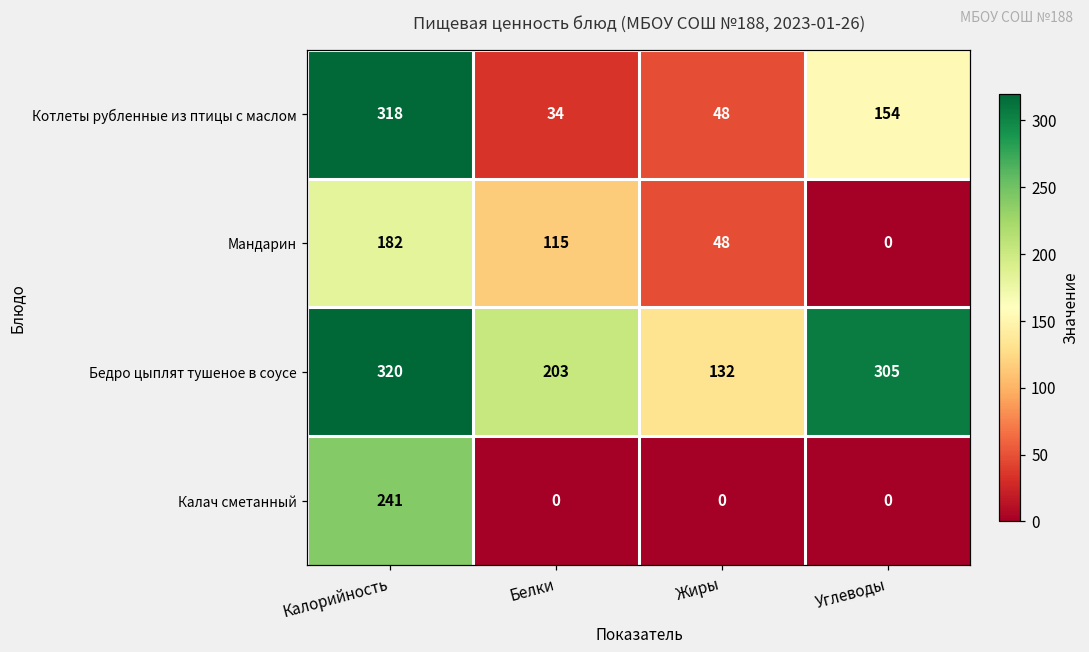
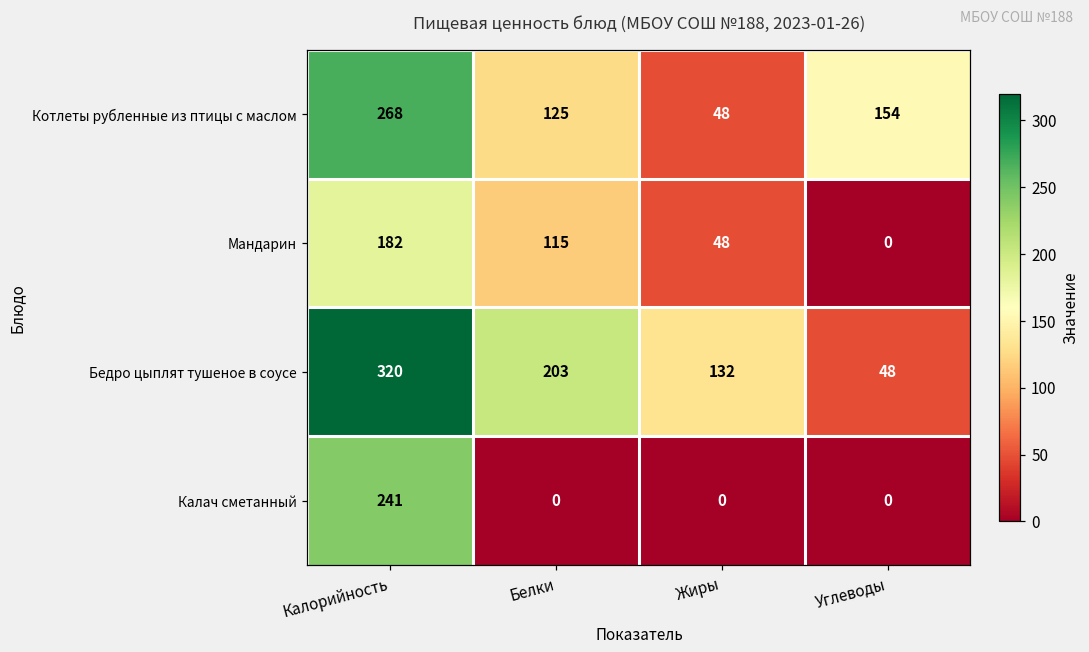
Котлеты рубленные из птицы с маслом, Калорийность: 318 -> 268
Котлеты рубленные из птицы с маслом, Белки: 34 -> 125
Бедро цыплят тушеное в соусе, Углеводы: 305 -> 48
